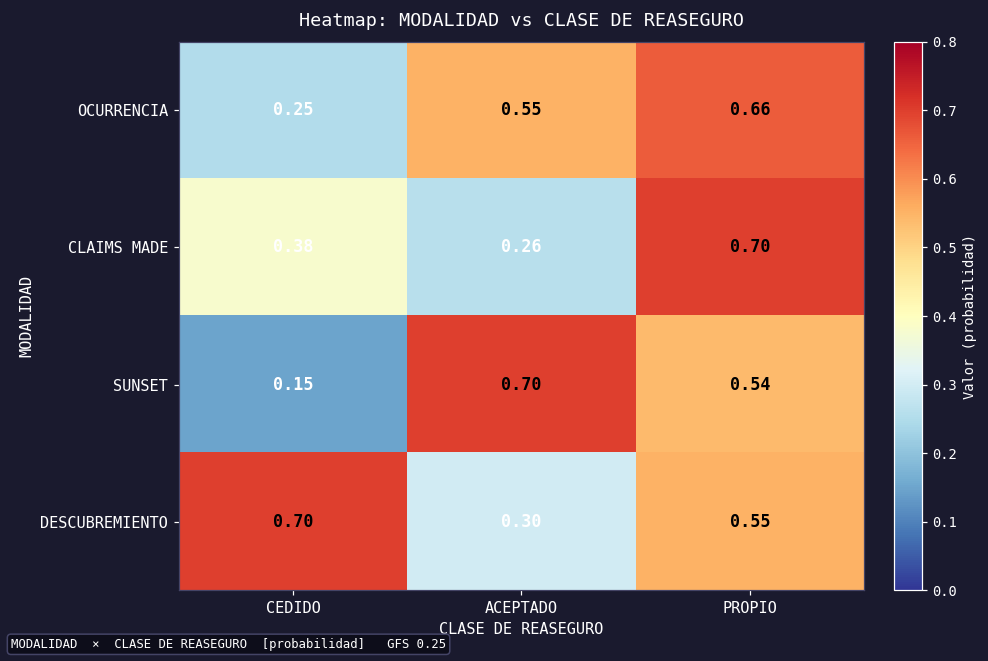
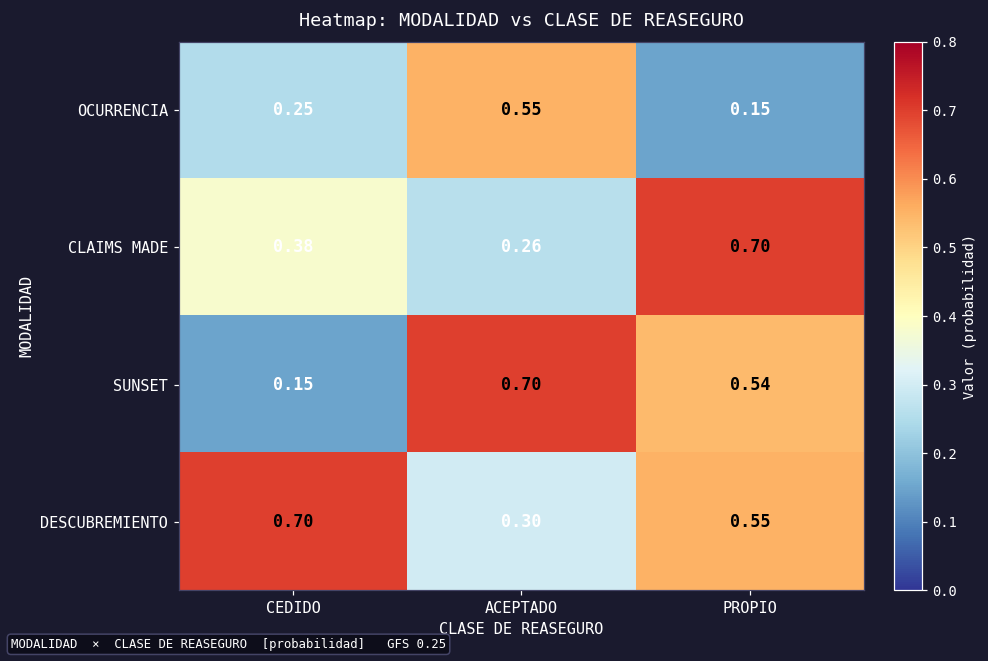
OCURRENCIA, PROPIO: 0.66 -> 0.15
